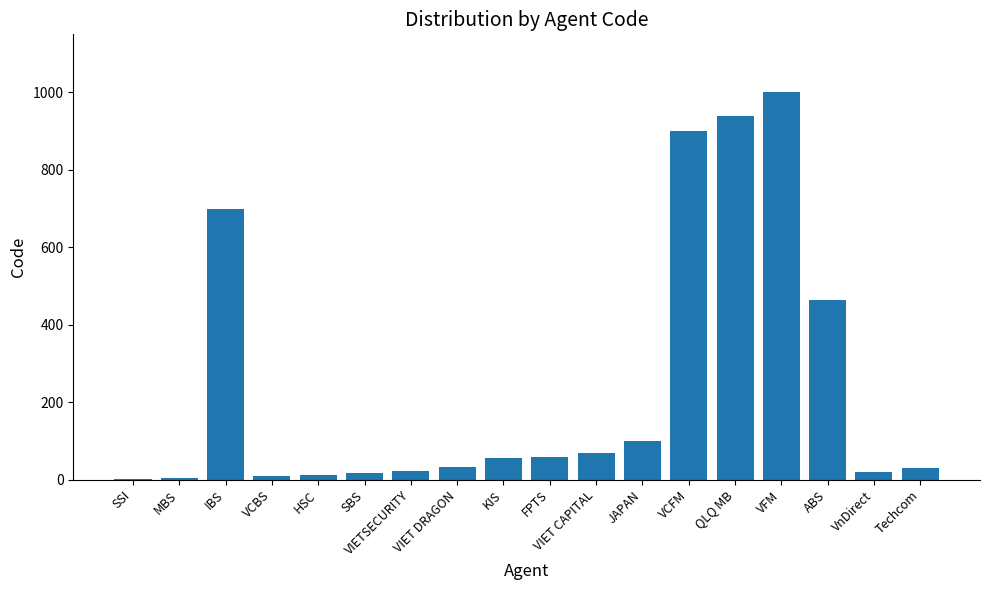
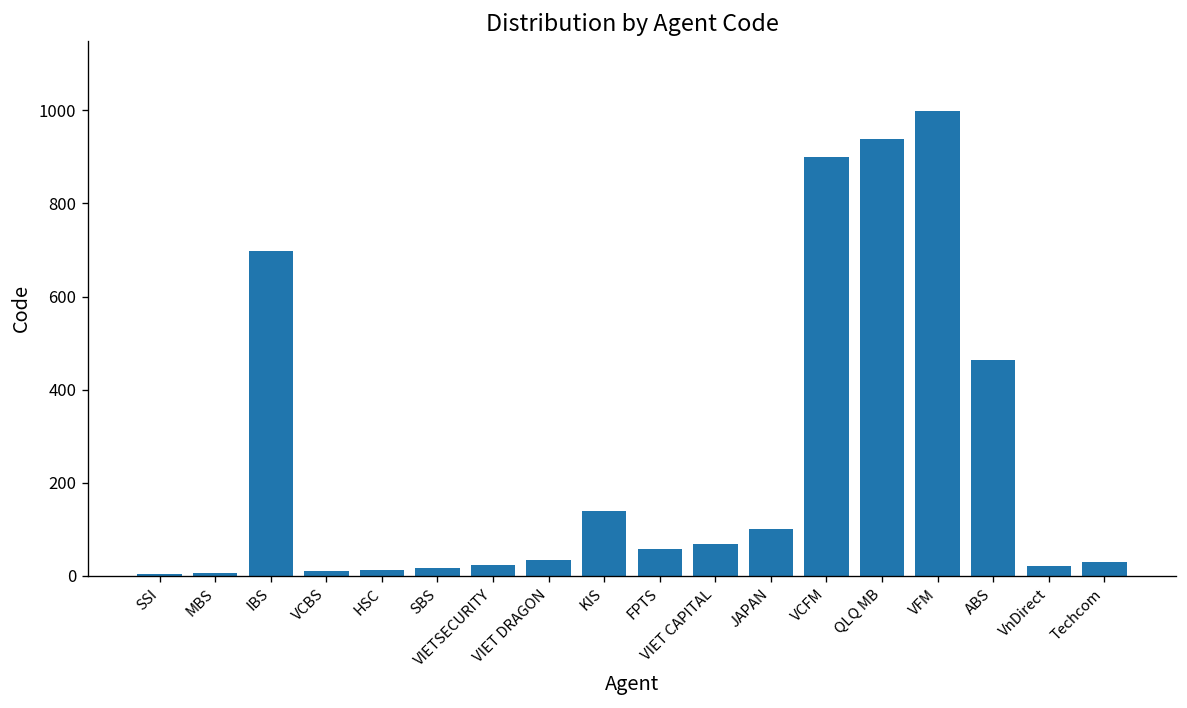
KIS: 60 -> 140
